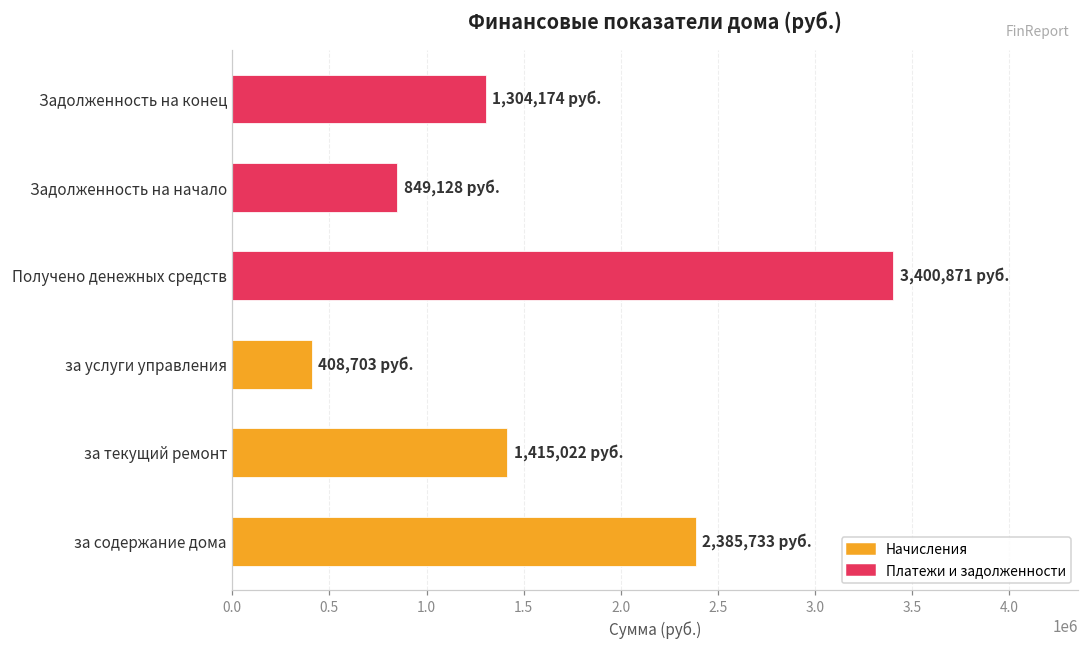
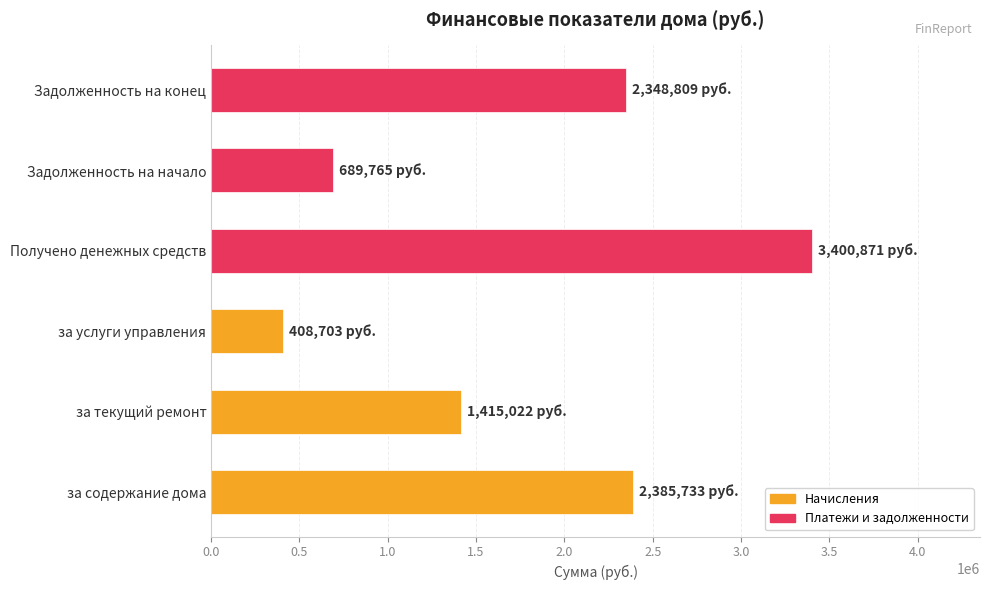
Задолженность на конец: 1,304,174 -> 2,348,809
Задолженность на начало: 849,128 -> 689,765
